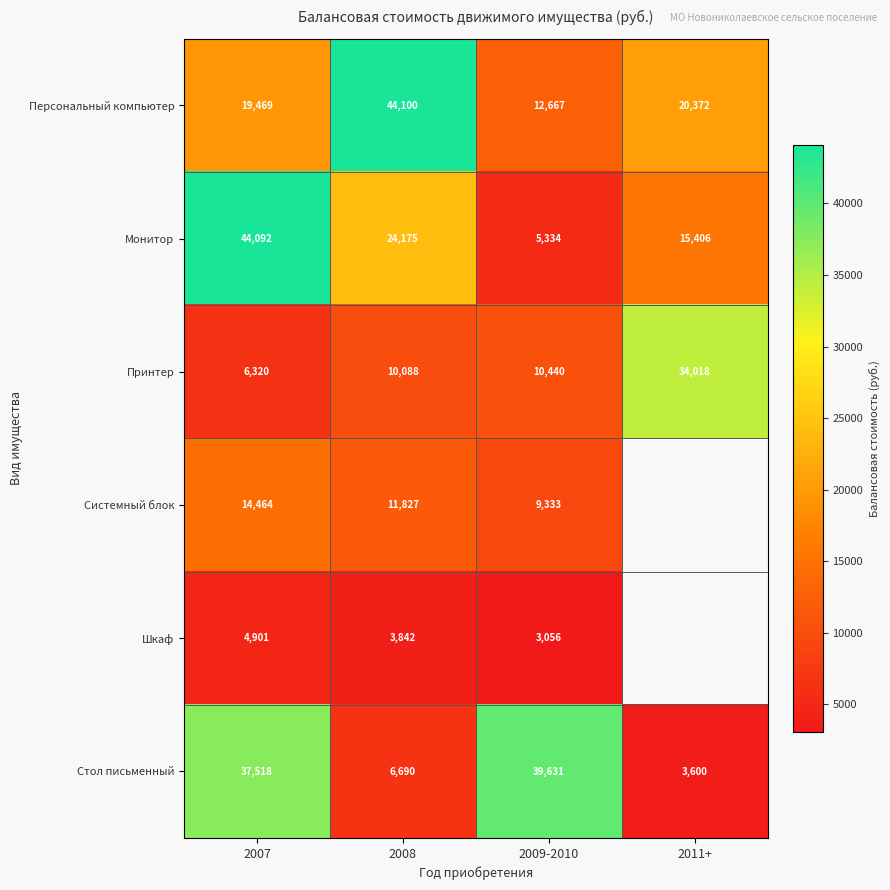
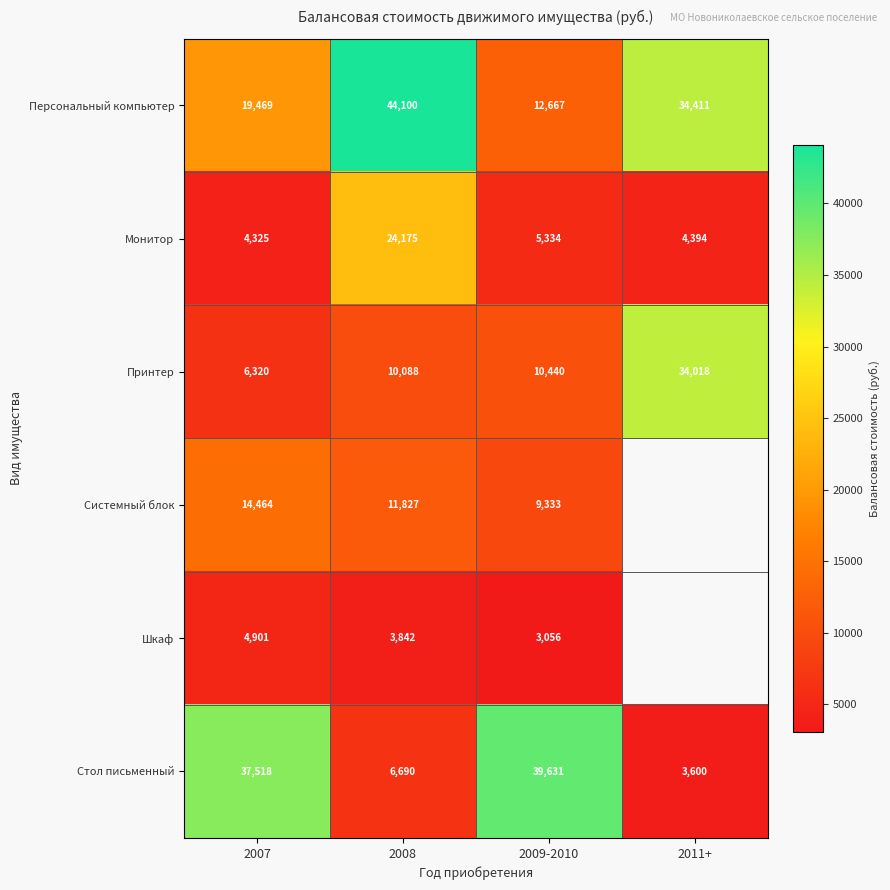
Персональный компьютер, 2011+: 20,372 -> 34,411
Монитор, 2007: 44,092 -> 4,325
Монитор, 2011+: 15,406 -> 4,394
